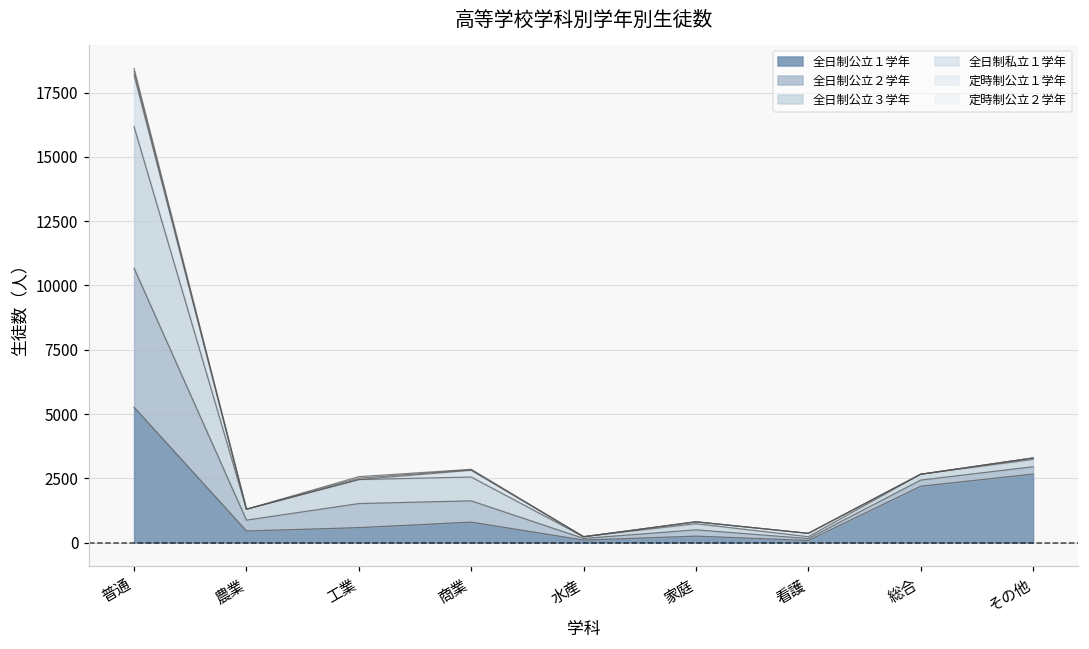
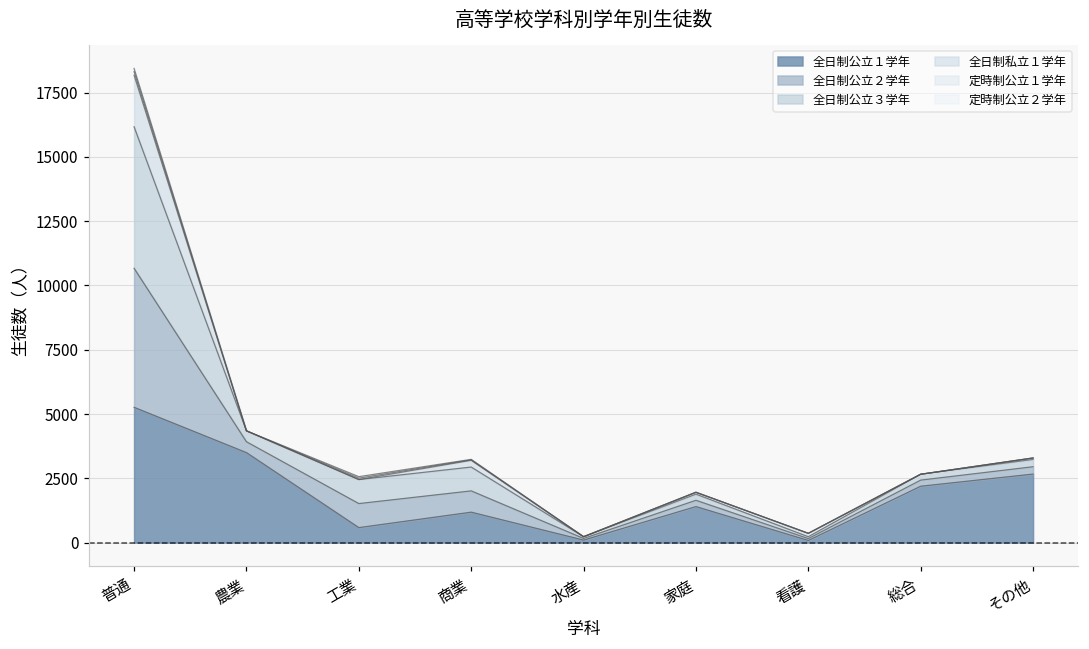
全日制公立１学年, 農業: 400 -> 3500
全日制公立１学年, 商業: 800 -> 1200
全日制公立１学年, 家庭: 300 -> 1400
